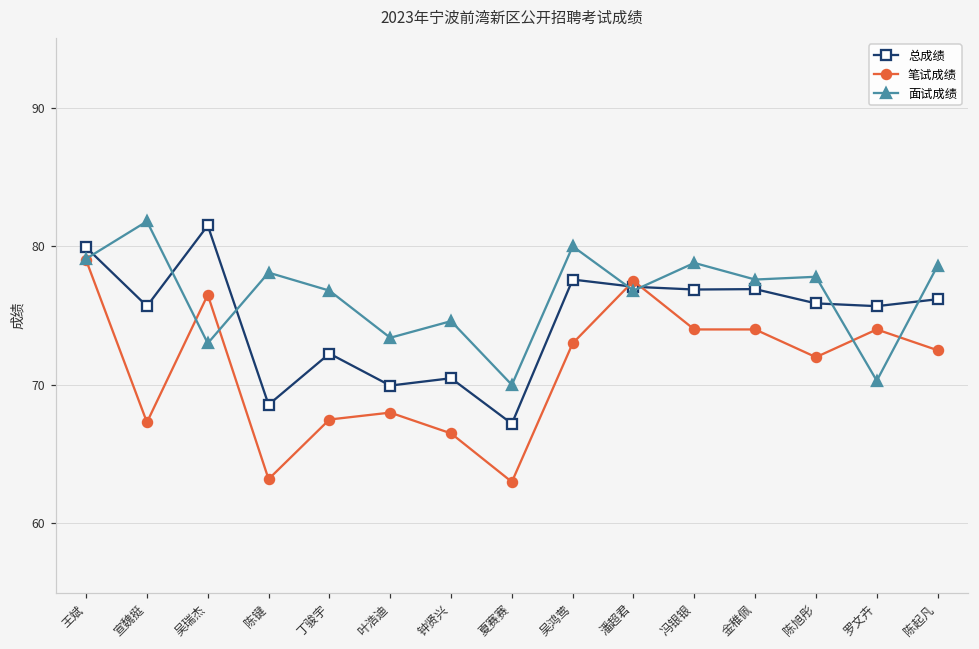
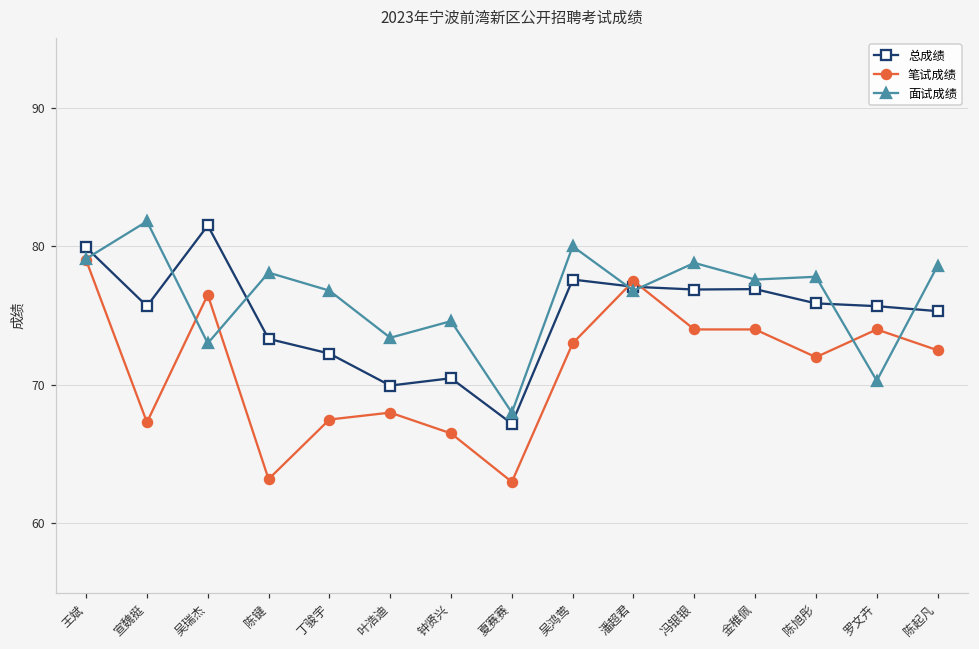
总成绩, 陈键: 68.6 -> 73.3
面试成绩, 夏赛赛: 70 -> 68
总成绩, 陈起凡: 76.2 -> 75.3
